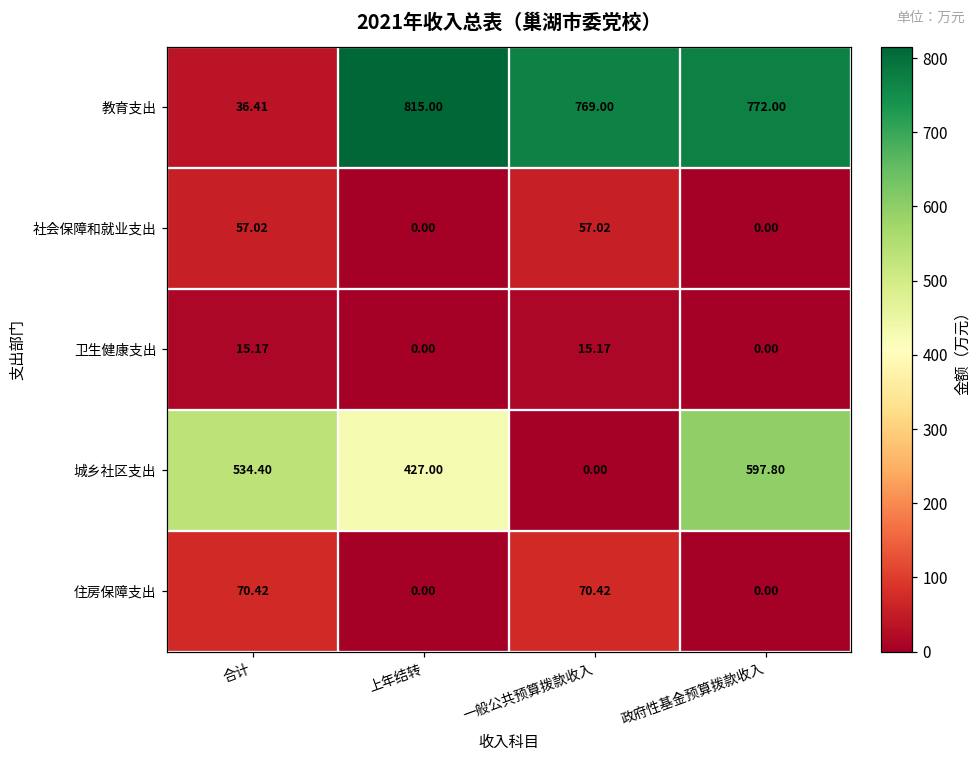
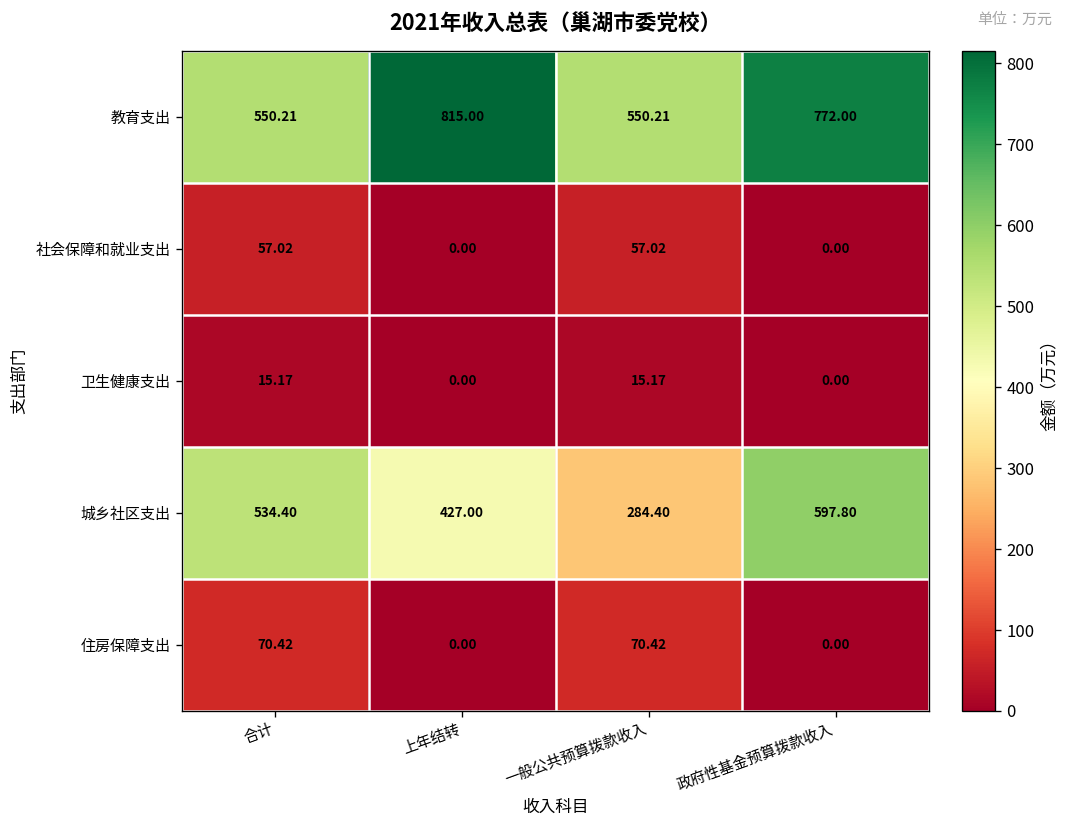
教育支出, 合计: 36.41 -> 550.21
教育支出, 一般公共预算拨款收入: 769.00 -> 550.21
城乡社区支出, 一般公共预算拨款收入: 0.00 -> 284.40
